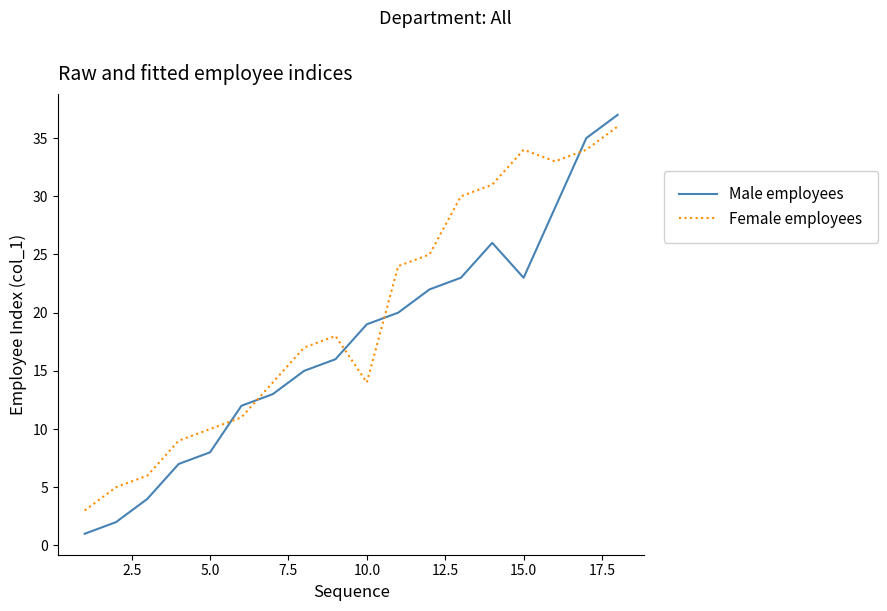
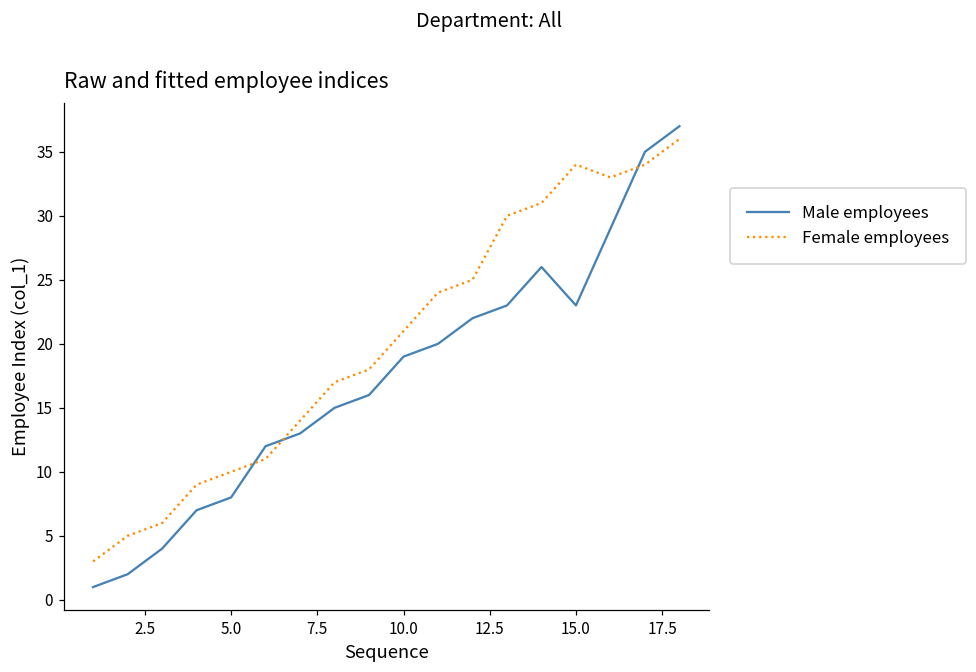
Female employees, 10.0: 14 -> 21
